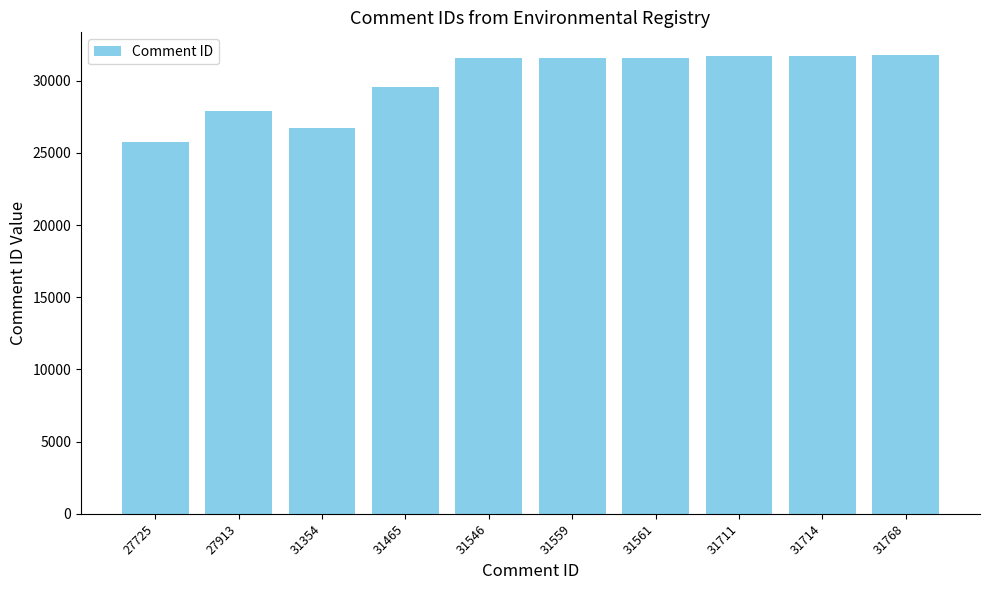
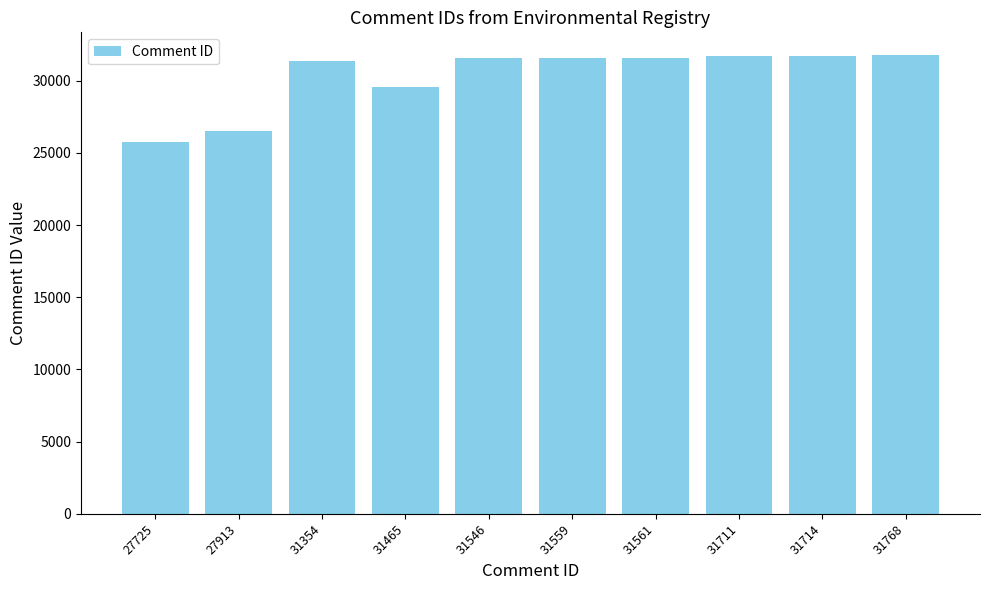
27913: 27900 -> 26500
31354: 26700 -> 31400
